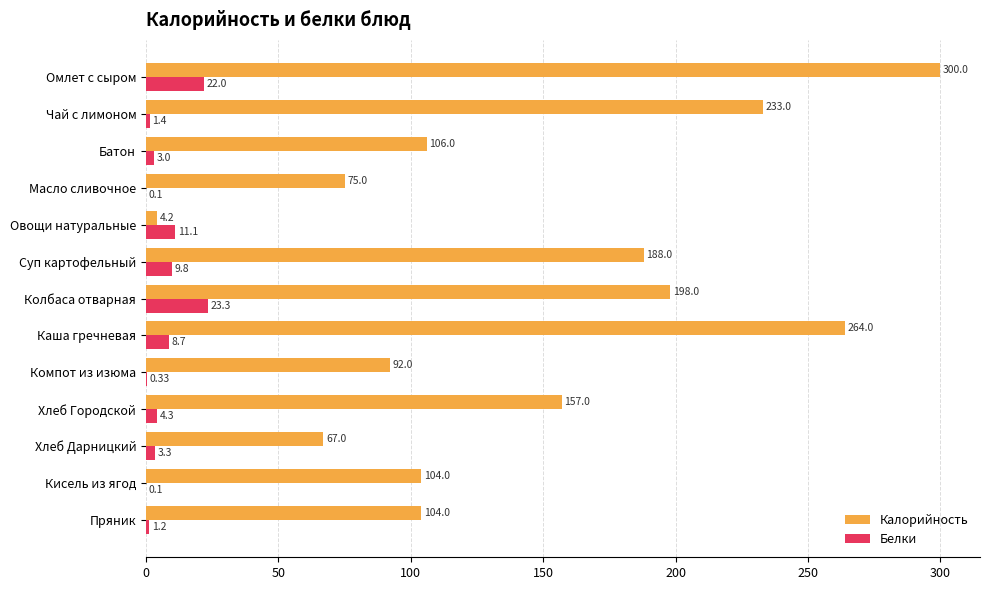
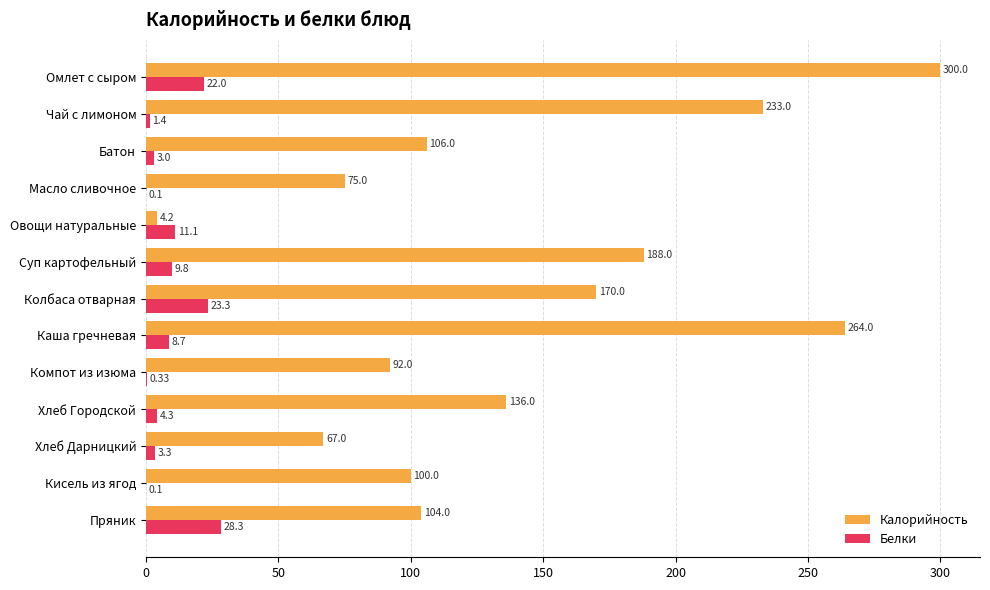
Калорийность, Колбаса отварная: 198.0 -> 170.0
Калорийность, Хлеб Городской: 157.0 -> 136.0
Калорийность, Кисель из ягод: 104.0 -> 100.0
Белки, Пряник: 1.2 -> 28.3
